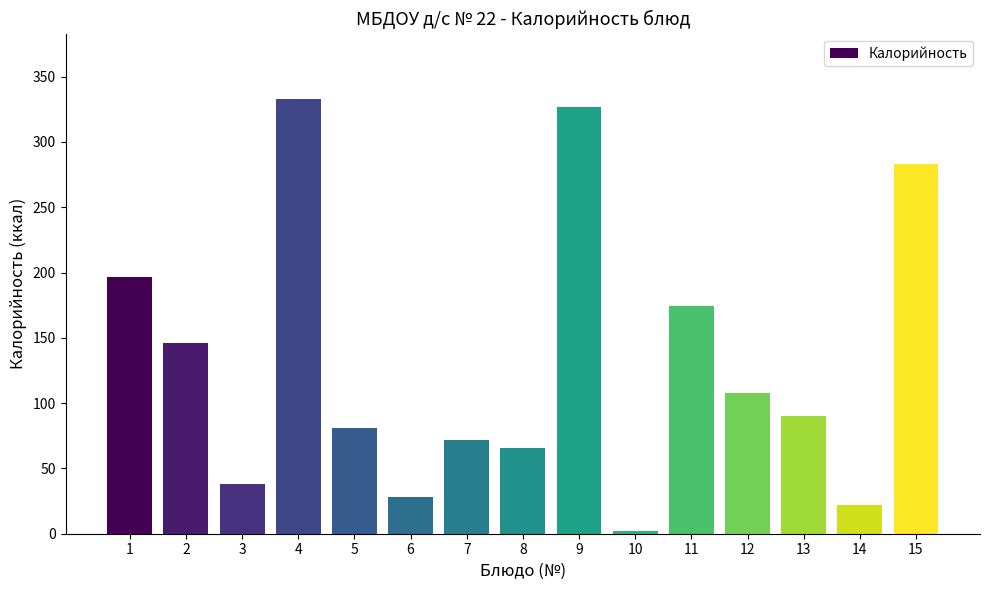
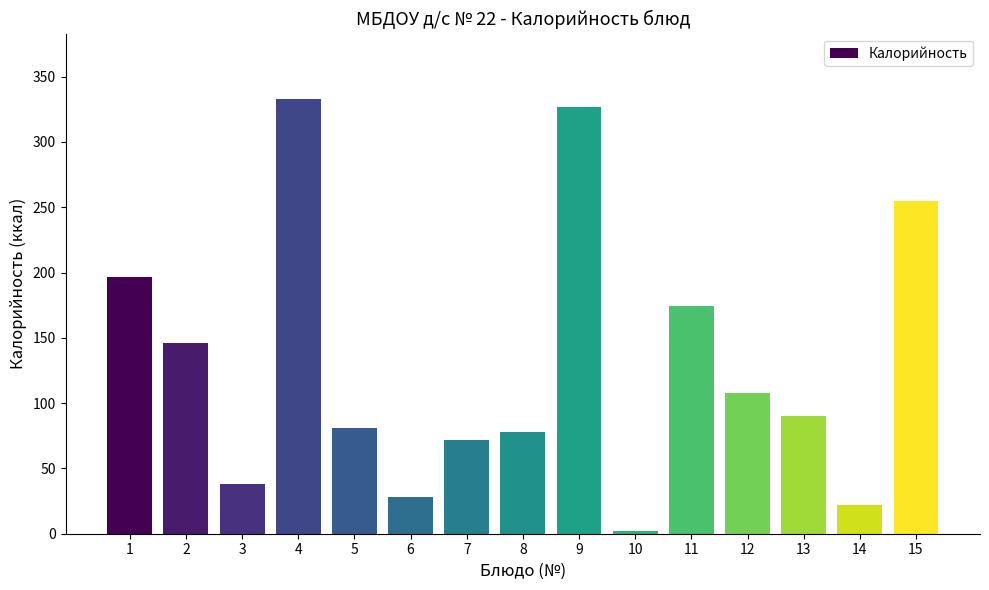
8: 66 -> 78
15: 283 -> 255
